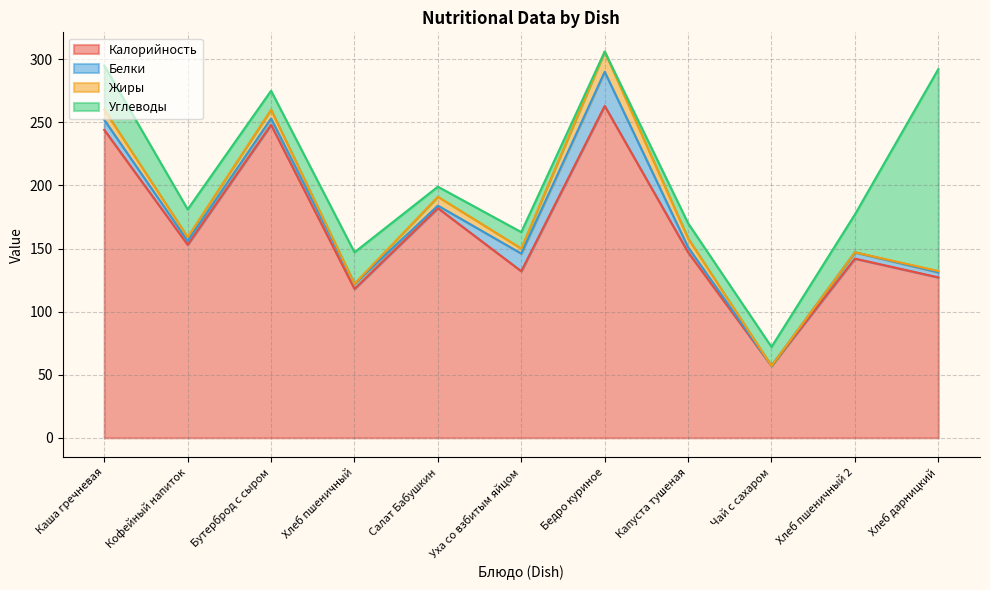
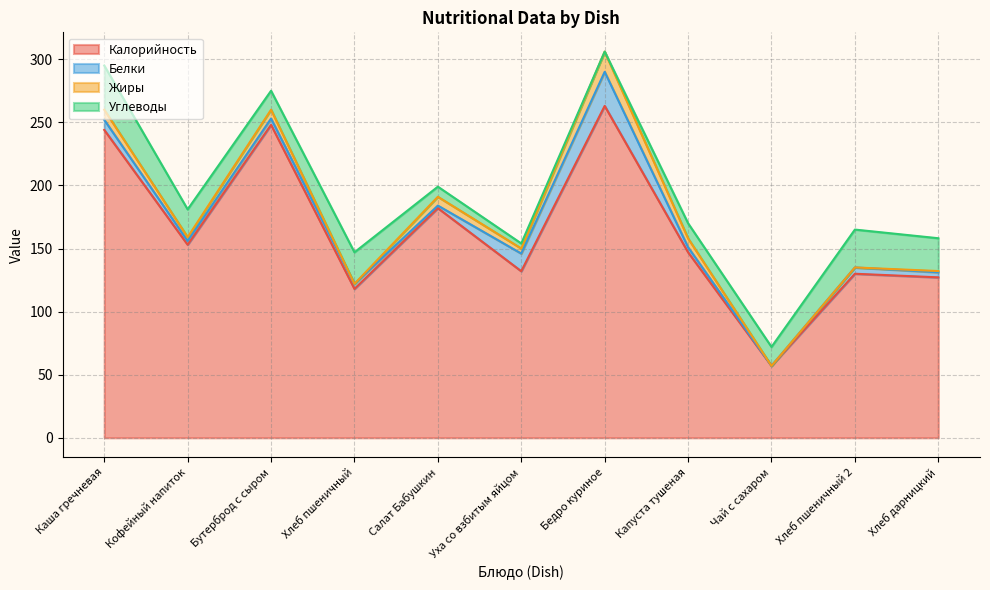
Углеводы, Уха со взбитым яйцом: 13 -> 4
Калорийность, Хлеб пшеничный 2: 142 -> 130
Углеводы, Хлеб дарницкий: 160 -> 26
